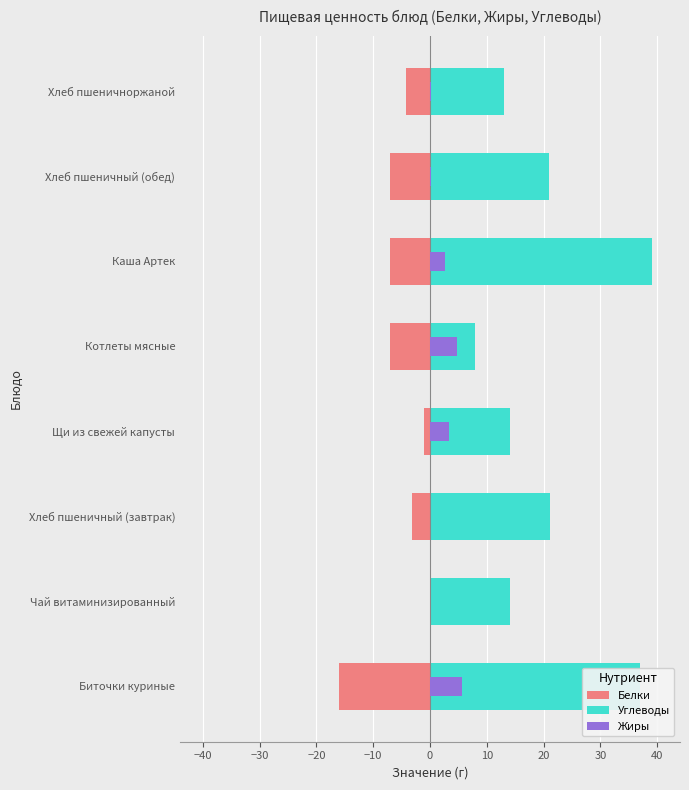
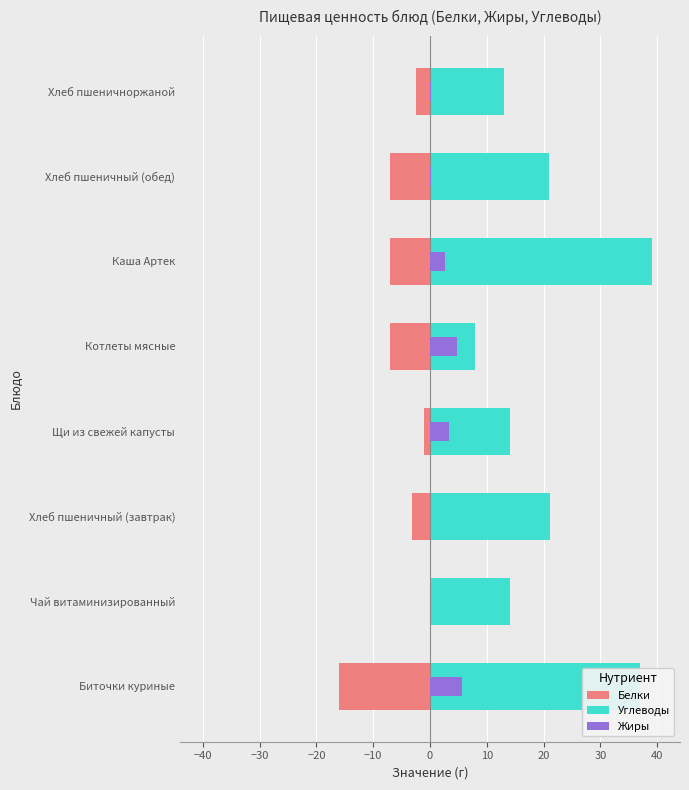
Белки, Хлеб пшеничноржаной: -4 -> -2
